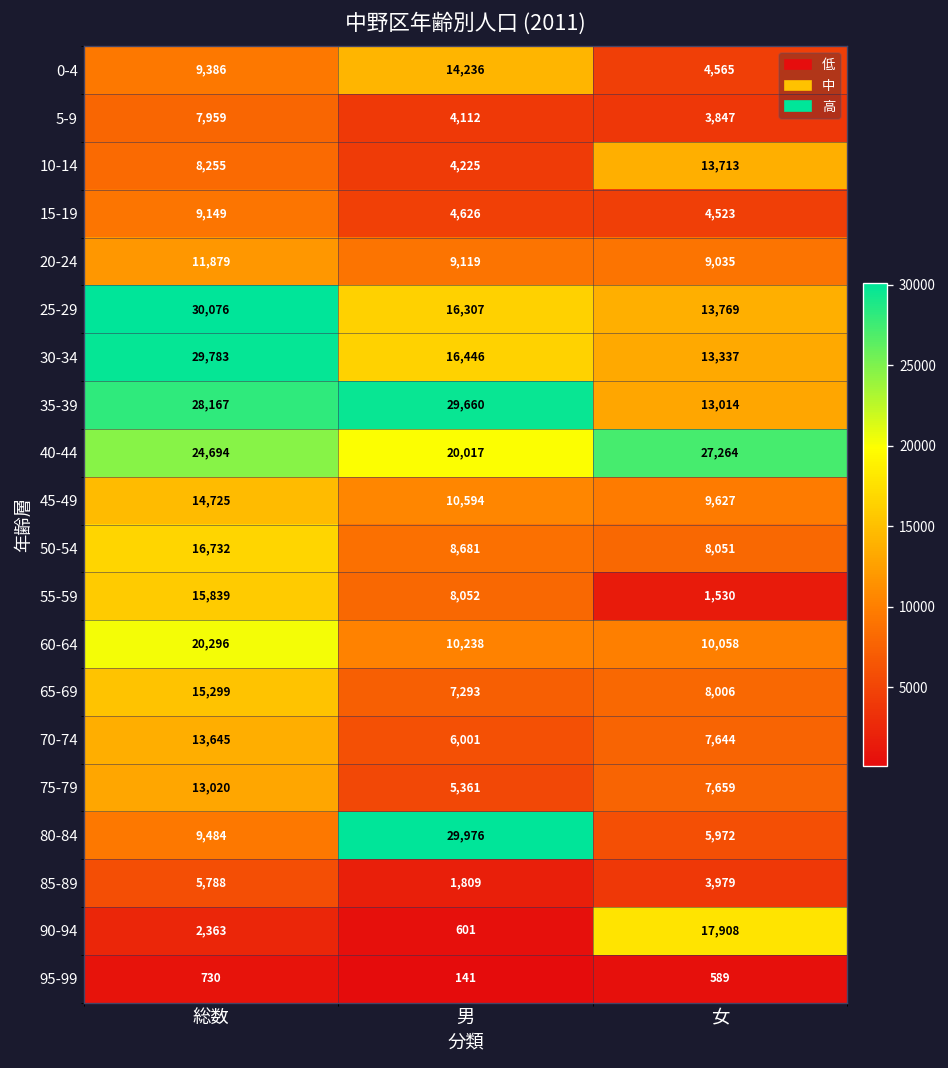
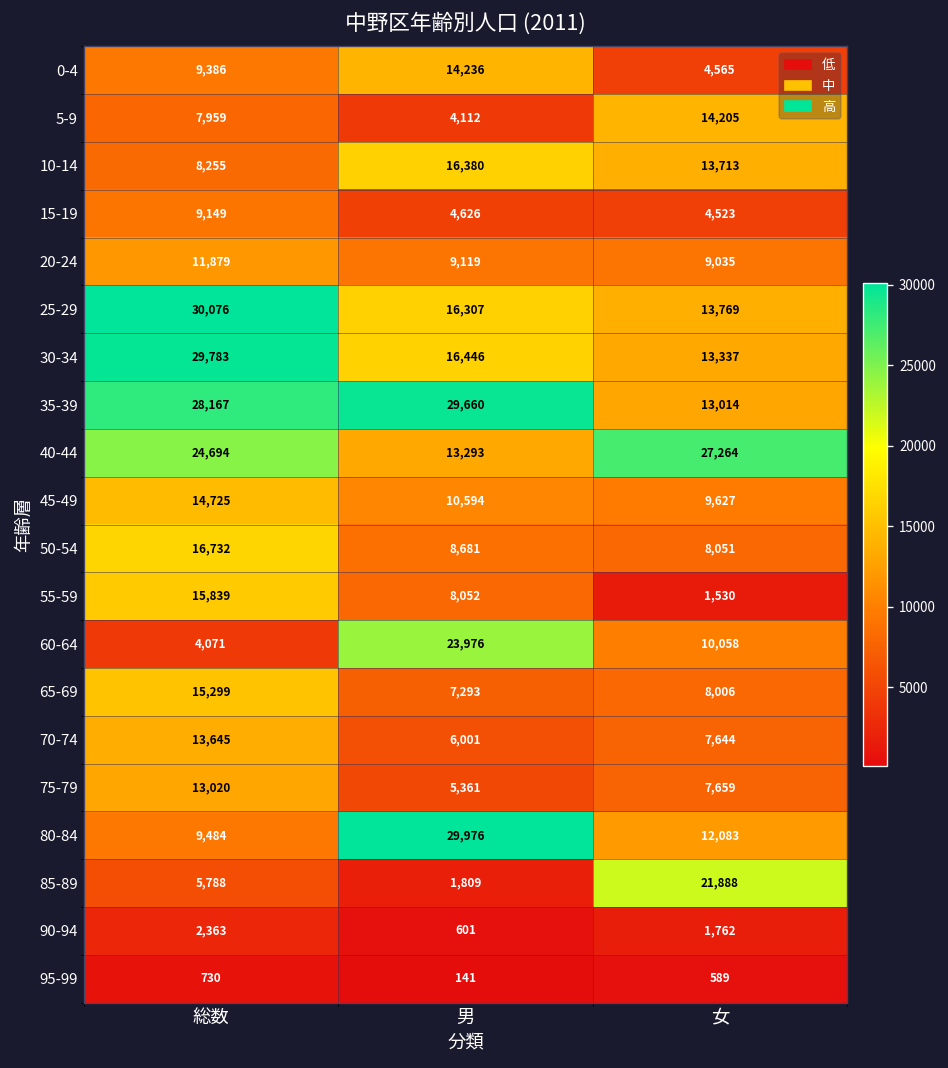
5-9, 女: 3,847 -> 14,205
10-14, 男: 4,225 -> 16,380
40-44, 男: 20,017 -> 13,293
60-64, 総数: 20,296 -> 4,071
60-64, 男: 10,238 -> 23,976
80-84, 女: 5,972 -> 12,083
85-89, 女: 3,979 -> 21,888
90-94, 女: 17,908 -> 1,762
